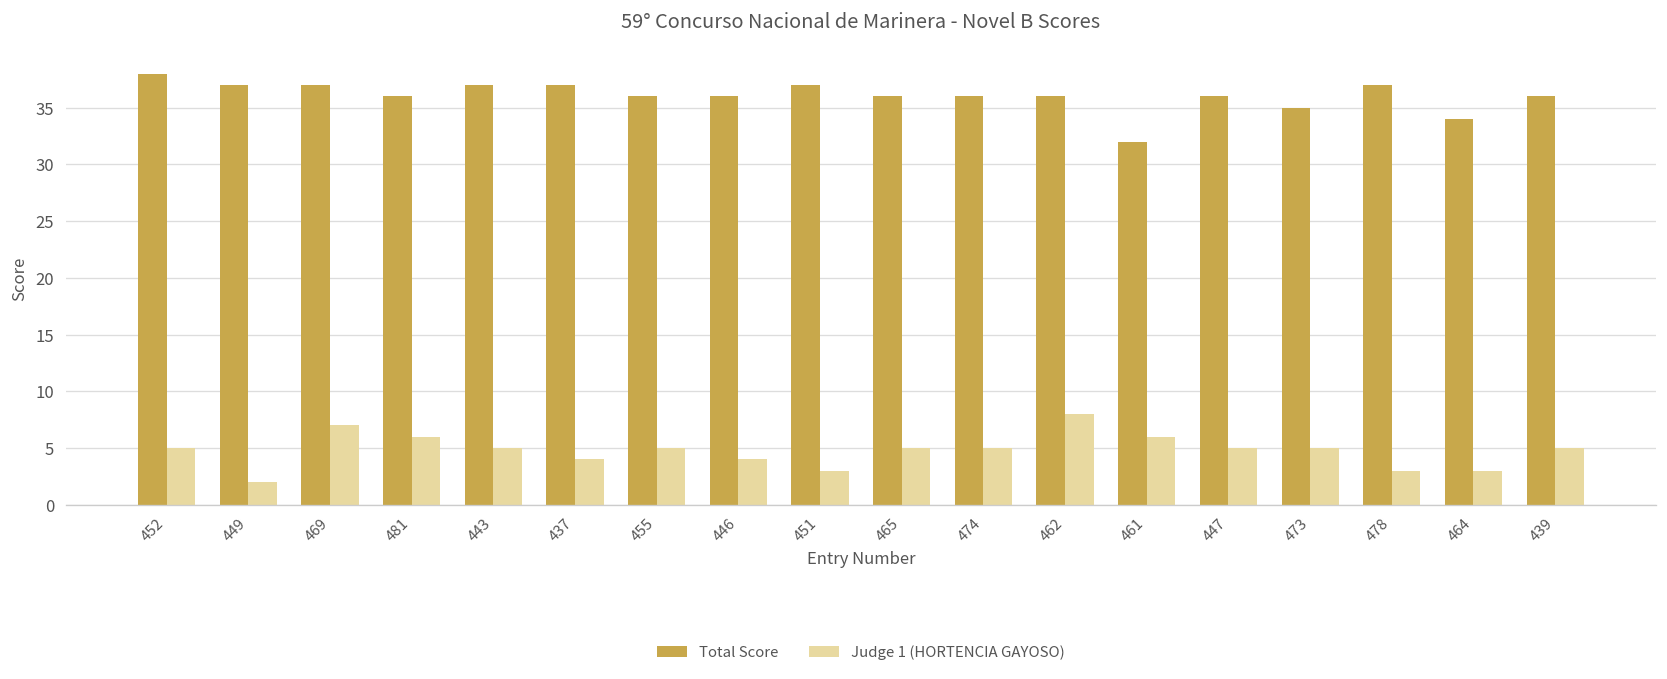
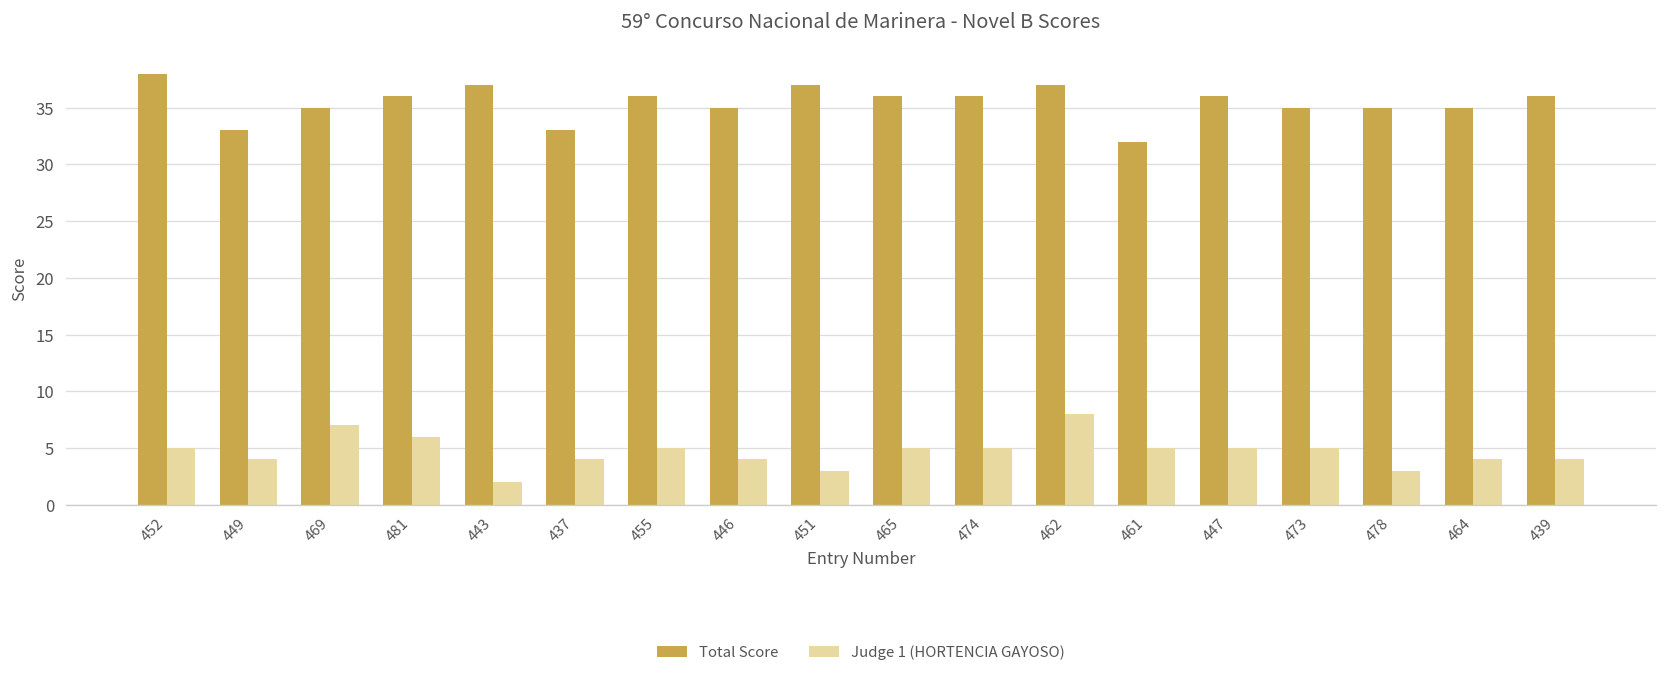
Total Score, 449: 37 -> 33
Judge 1 (HORTENCIA GAYOSO), 449: 2 -> 4
Total Score, 469: 37 -> 35
Judge 1 (HORTENCIA GAYOSO), 443: 5 -> 2
Total Score, 437: 37 -> 33
Total Score, 446: 36 -> 35
Total Score, 462: 36 -> 37
Judge 1 (HORTENCIA GAYOSO), 461: 6 -> 5
Total Score, 478: 37 -> 35
Total Score, 464: 34 -> 35
Judge 1 (HORTENCIA GAYOSO), 464: 3 -> 4
Judge 1 (HORTENCIA GAYOSO), 439: 5 -> 4
